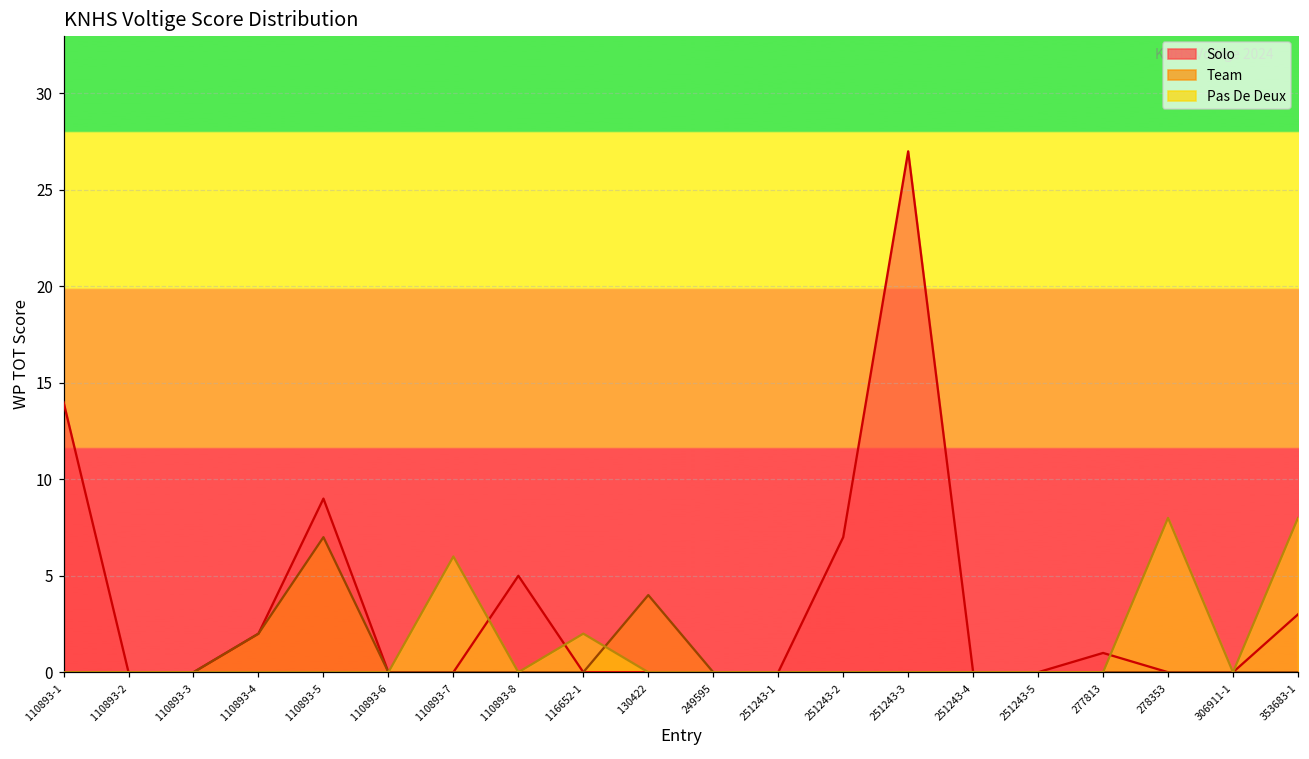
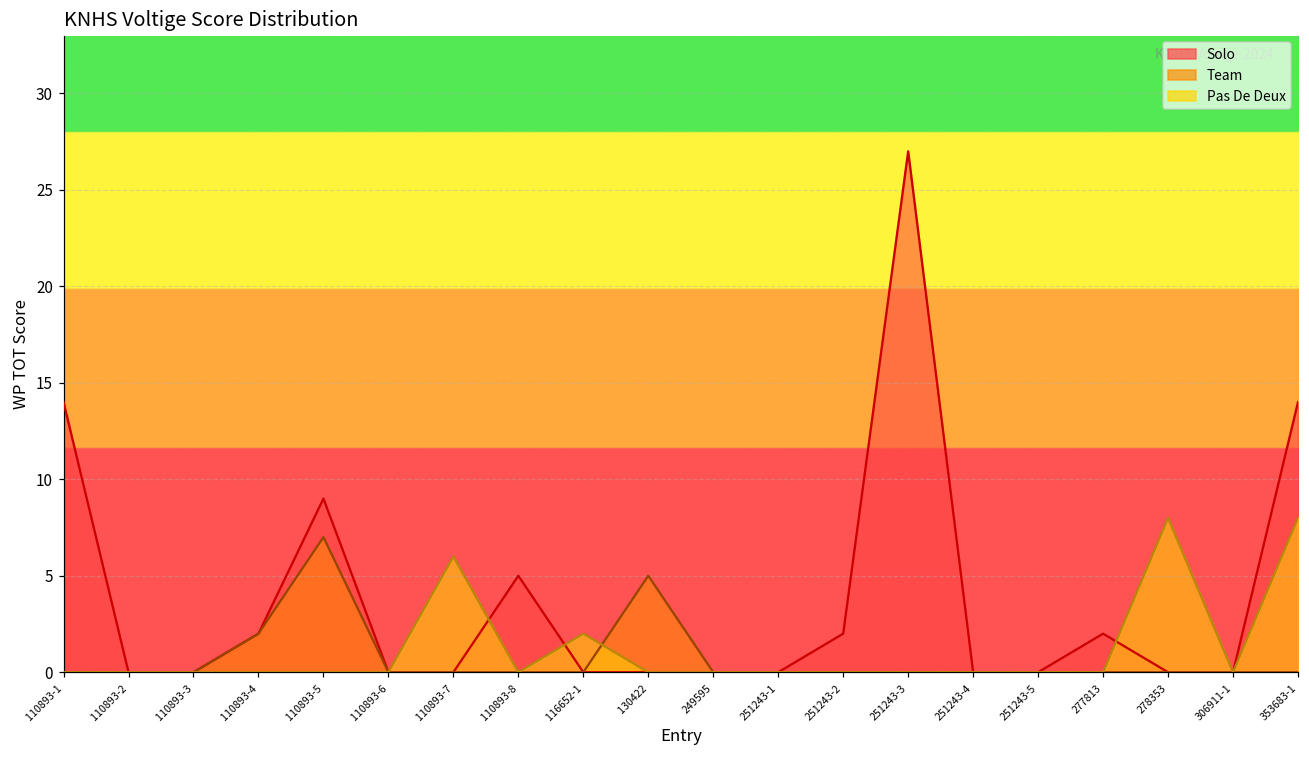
Team, 130422: 4 -> 5
Solo, 251243-2: 7 -> 2
Solo, 277813: 1 -> 2
Solo, 353683-1: 3 -> 14
